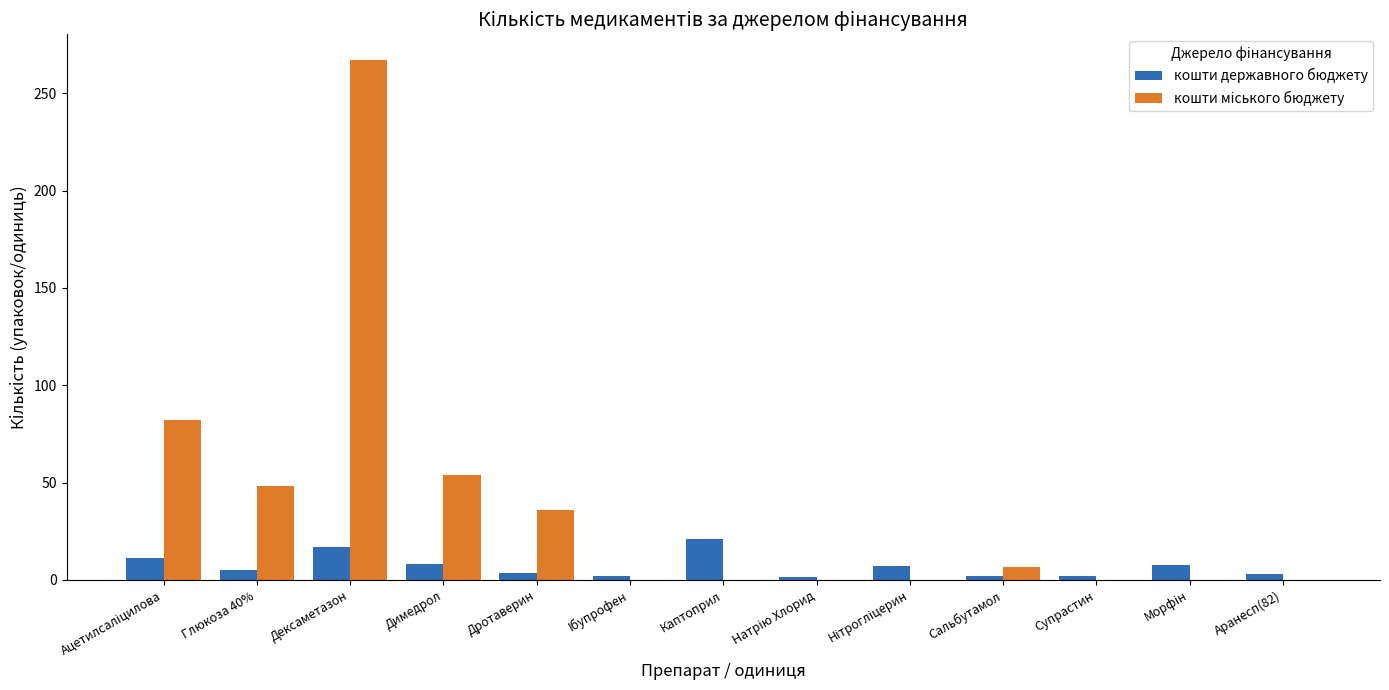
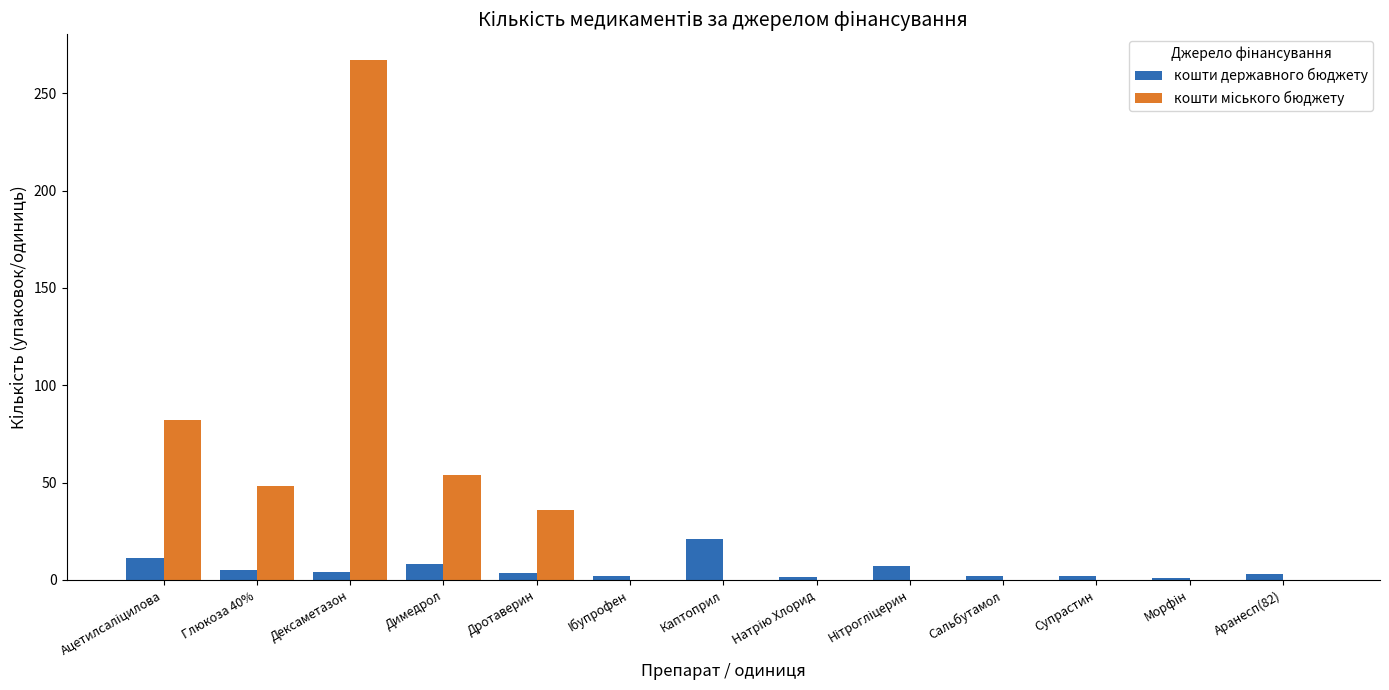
кошти державного бюджету, Дексаметазон: 17 -> 4
кошти міського бюджету, Сальбутамол: 6 -> 0
кошти державного бюджету, Морфін: 7 -> 1
